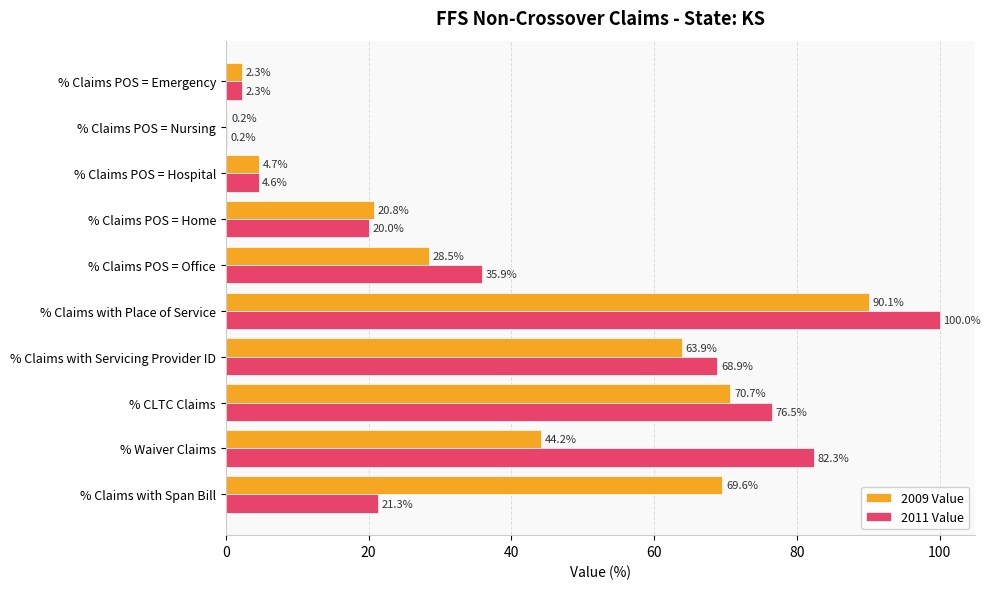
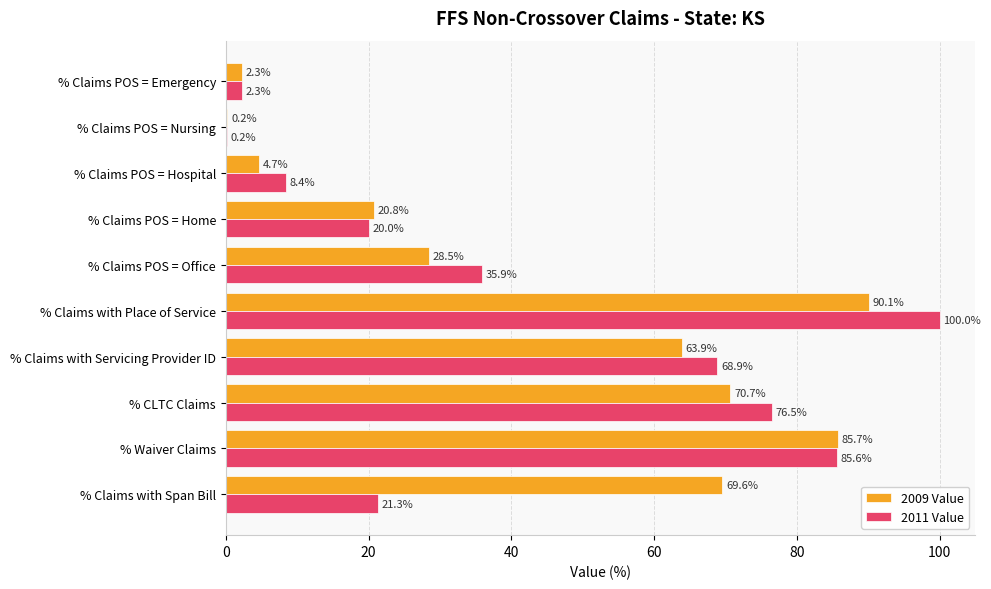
2011 Value, % Claims POS = Hospital: 4.6% -> 8.4%
2009 Value, % Waiver Claims: 44.2% -> 85.7%
2011 Value, % Waiver Claims: 82.3% -> 85.6%
